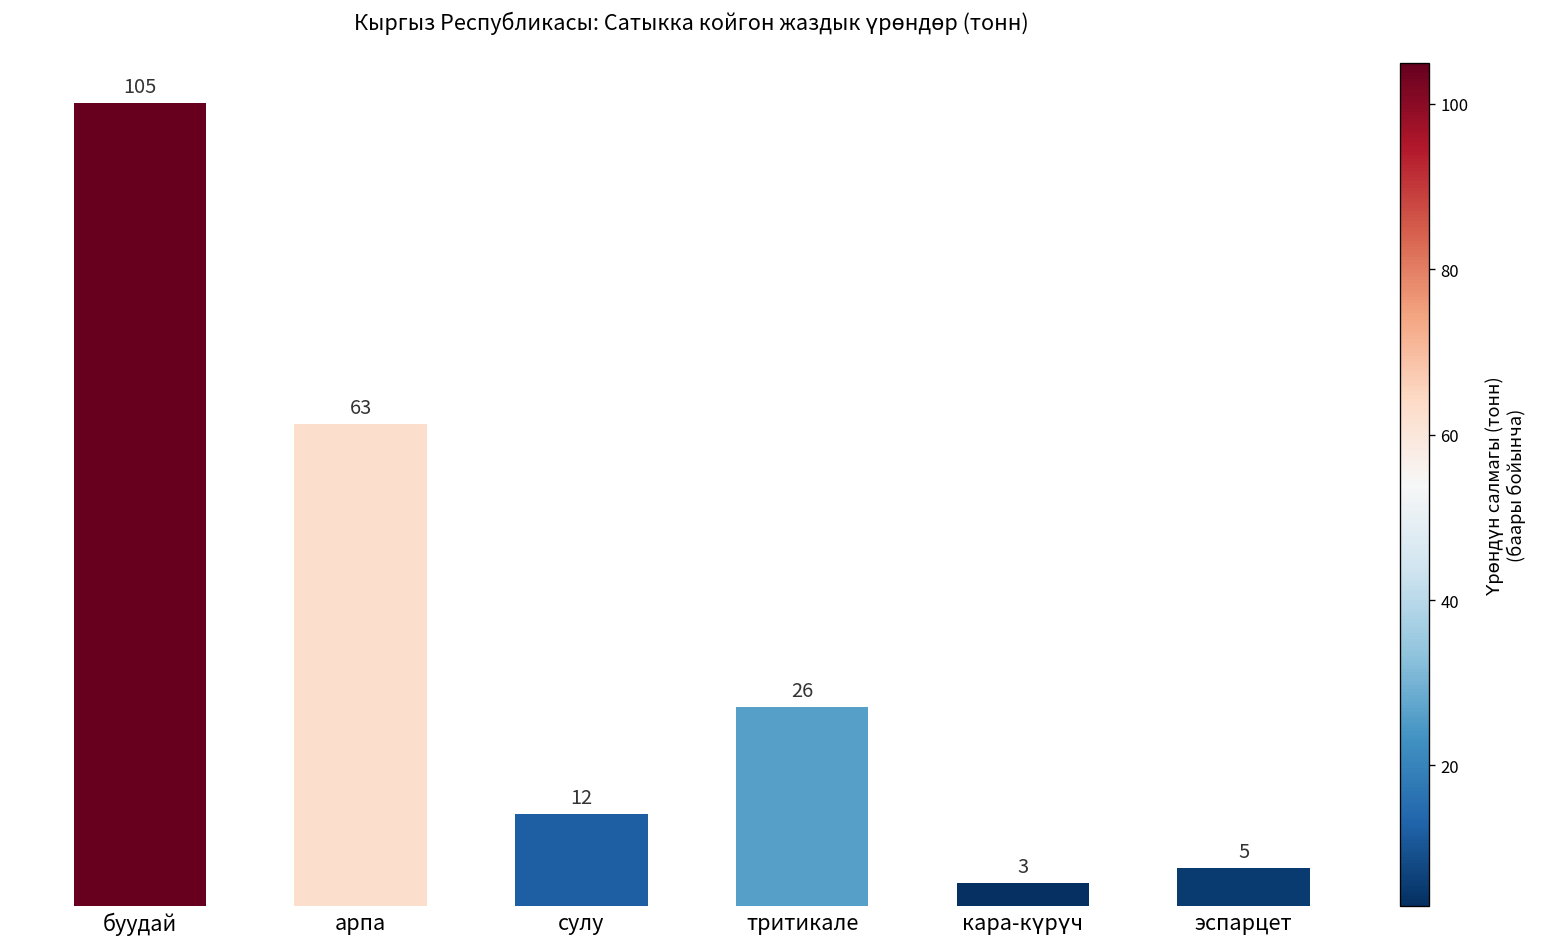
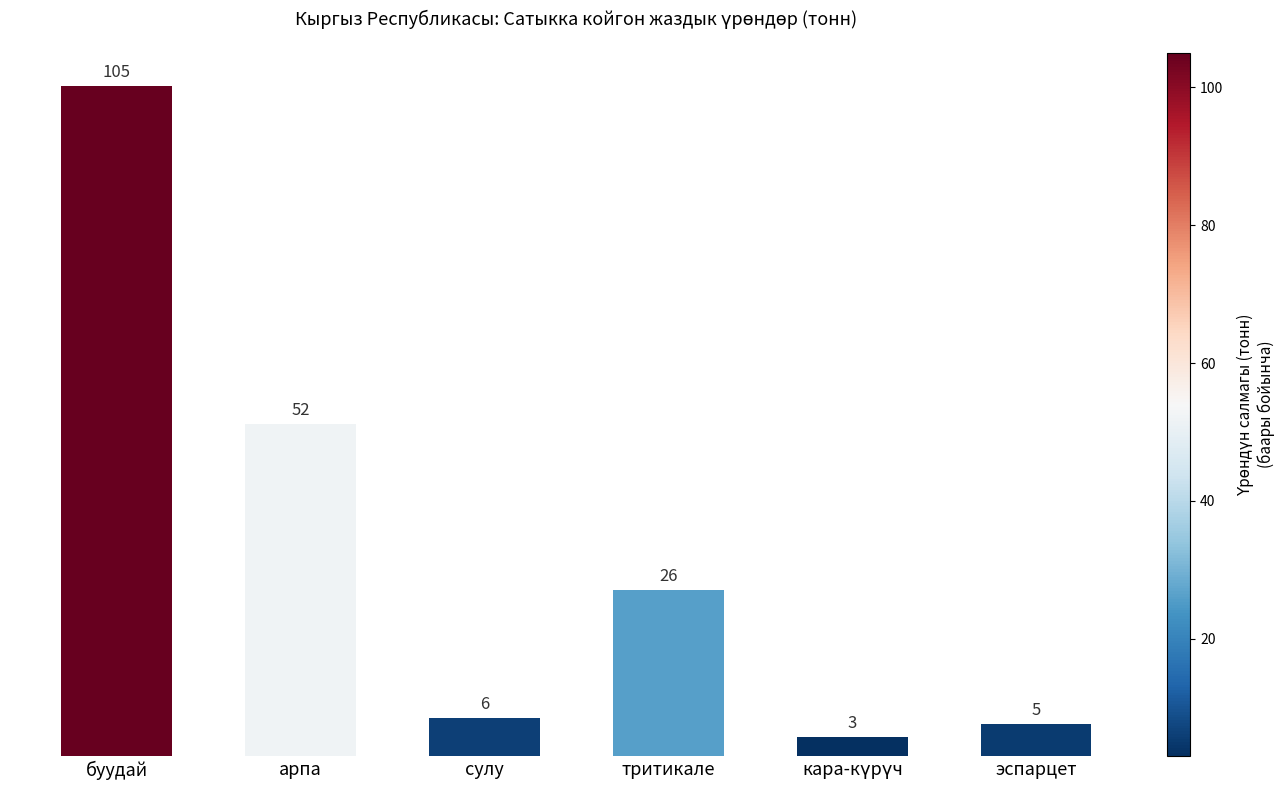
арпа: 63 -> 52
сулу: 12 -> 6
